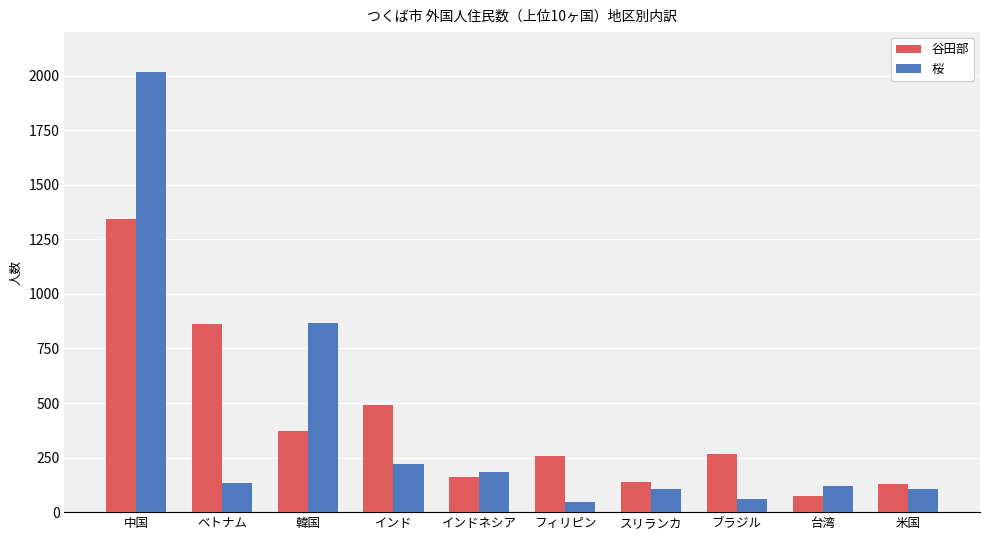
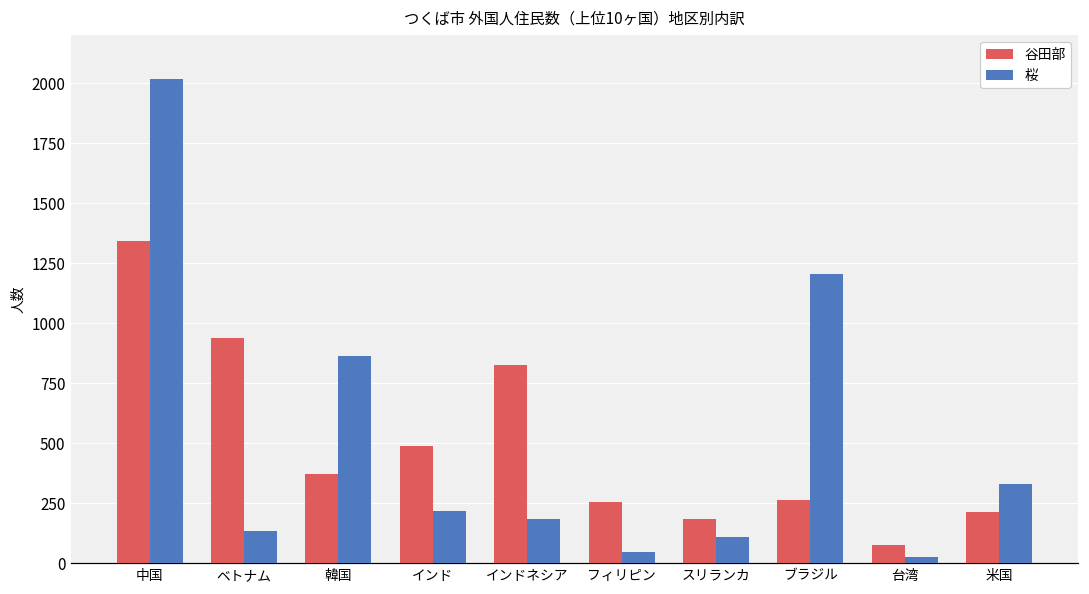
谷田部, ベトナム: 860 -> 940
谷田部, インドネシア: 160 -> 830
谷田部, スリランカ: 140 -> 180
桜, ブラジル: 60 -> 1210
桜, 台湾: 120 -> 30
谷田部, 米国: 130 -> 210
桜, 米国: 110 -> 330
